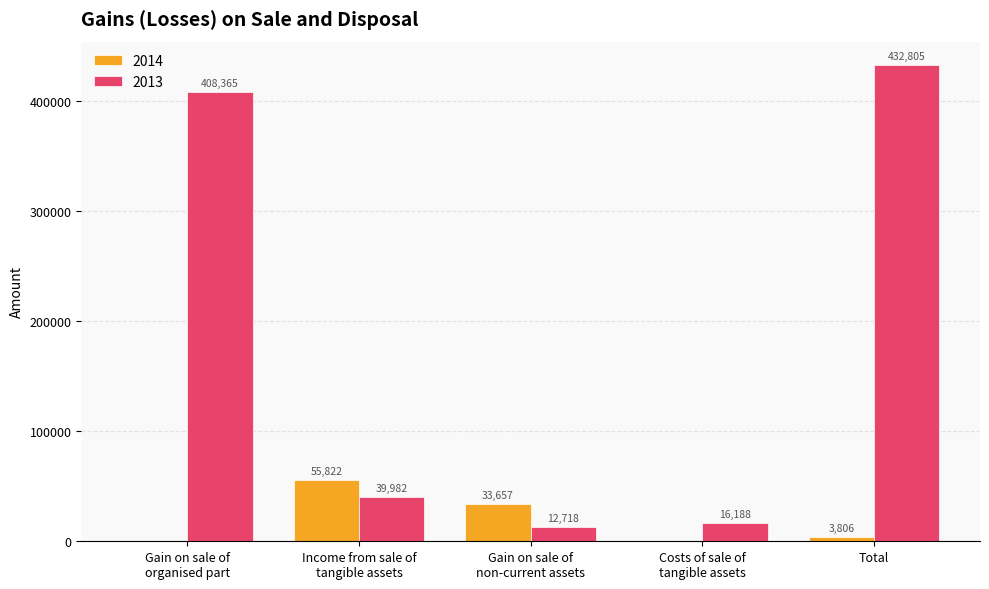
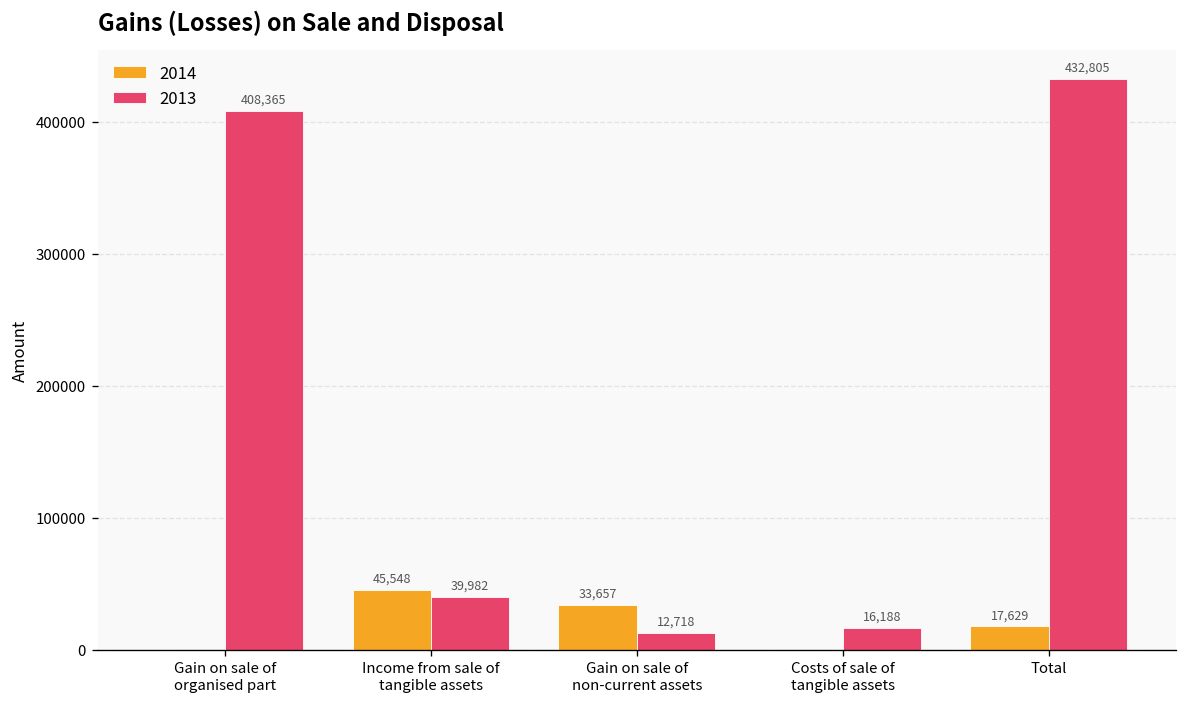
2014, Income from sale of tangible assets: 55,822 -> 45,548
2014, Total: 3,806 -> 17,629
